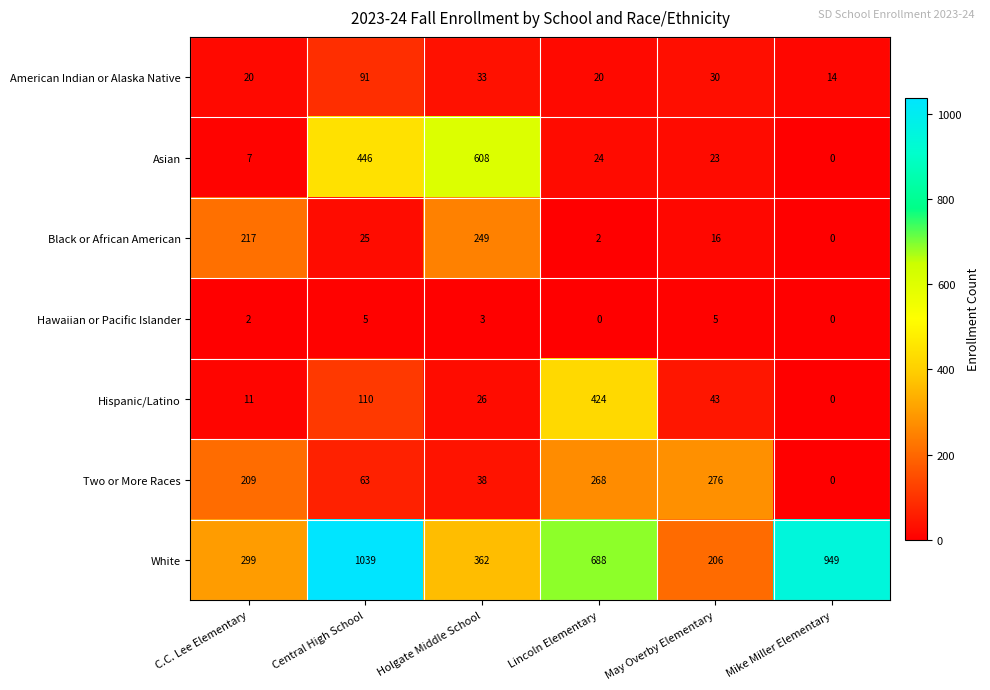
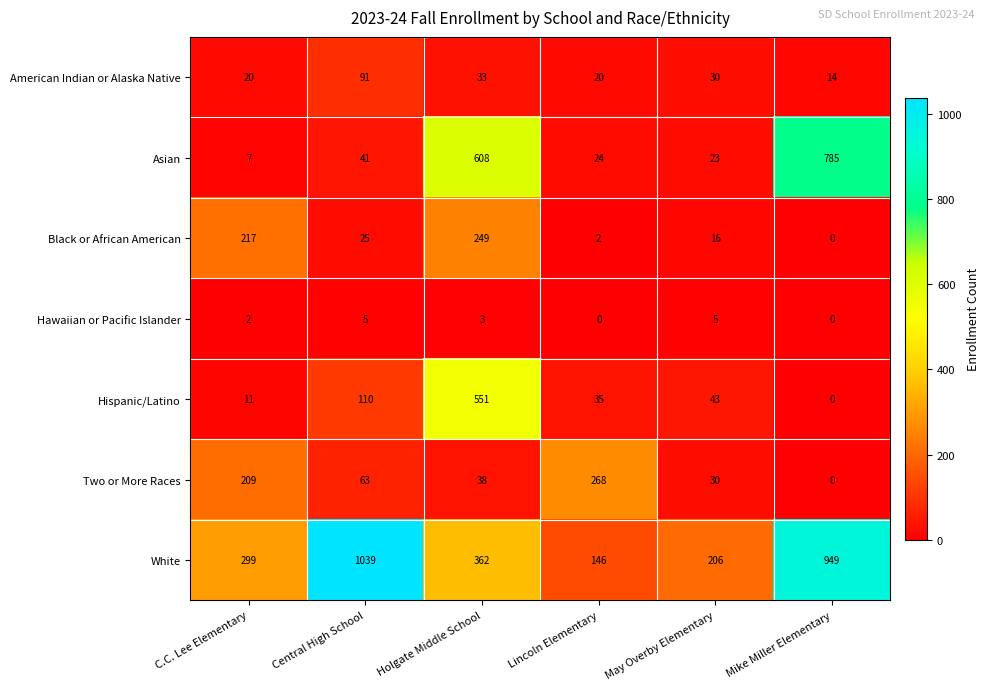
Asian, Central High School: 446 -> 41
Asian, Mike Miller Elementary: 0 -> 785
Hispanic/Latino, Holgate Middle School: 26 -> 551
Hispanic/Latino, Lincoln Elementary: 424 -> 35
Two or More Races, May Overby Elementary: 276 -> 30
White, Lincoln Elementary: 688 -> 146
